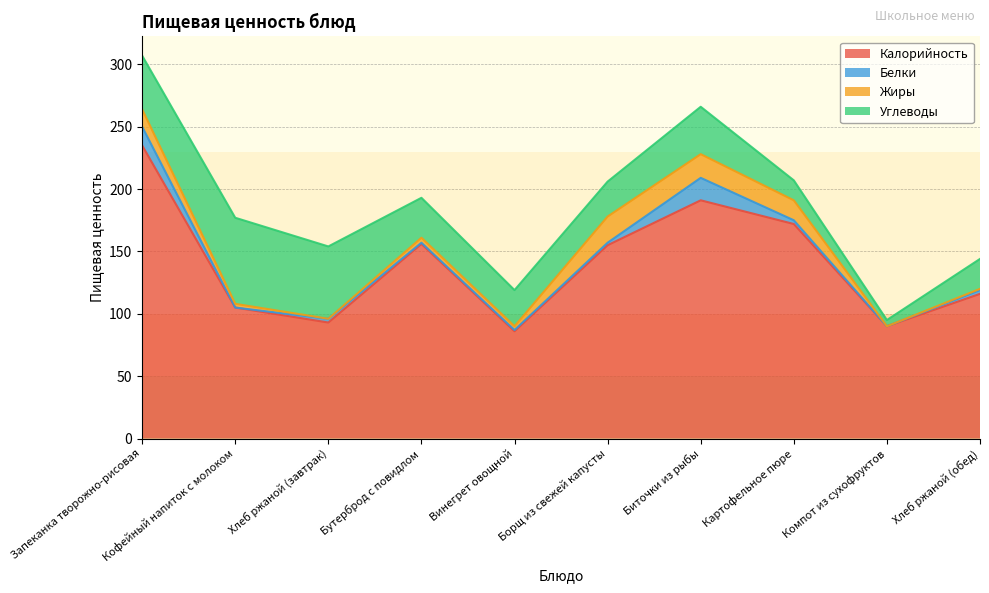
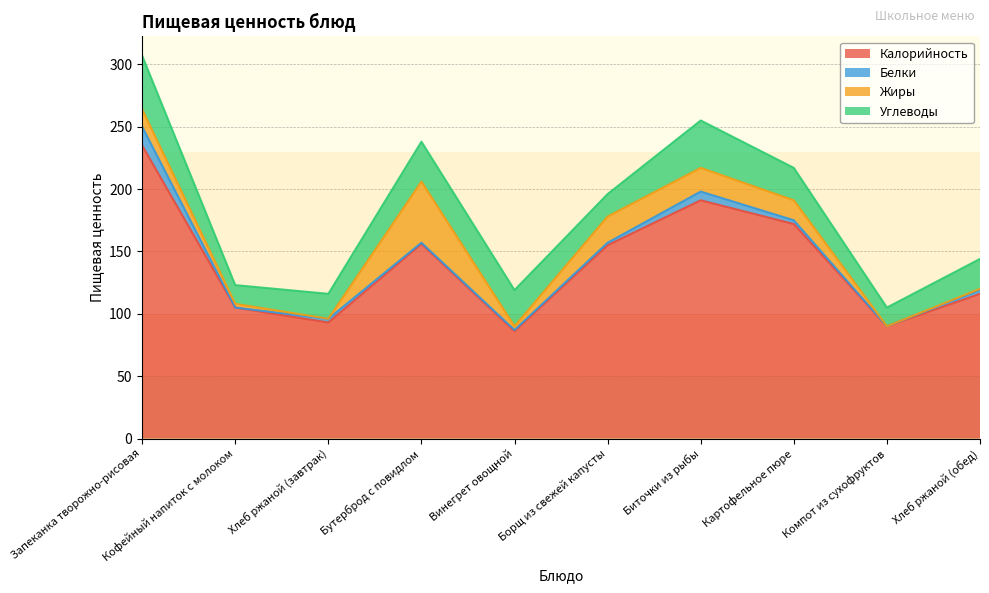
Углеводы, Кофейный напиток с молоком: 69 -> 15
Углеводы, Хлеб ржаной (завтрак): 58 -> 20
Жиры, Бутерброд с повидлом: 4 -> 49
Углеводы, Борщ из свежей капусты: 28 -> 18
Белки, Биточки из рыбы: 18 -> 7
Углеводы, Картофельное пюре: 16 -> 26
Углеводы, Компот из сухофруктов: 5 -> 15
